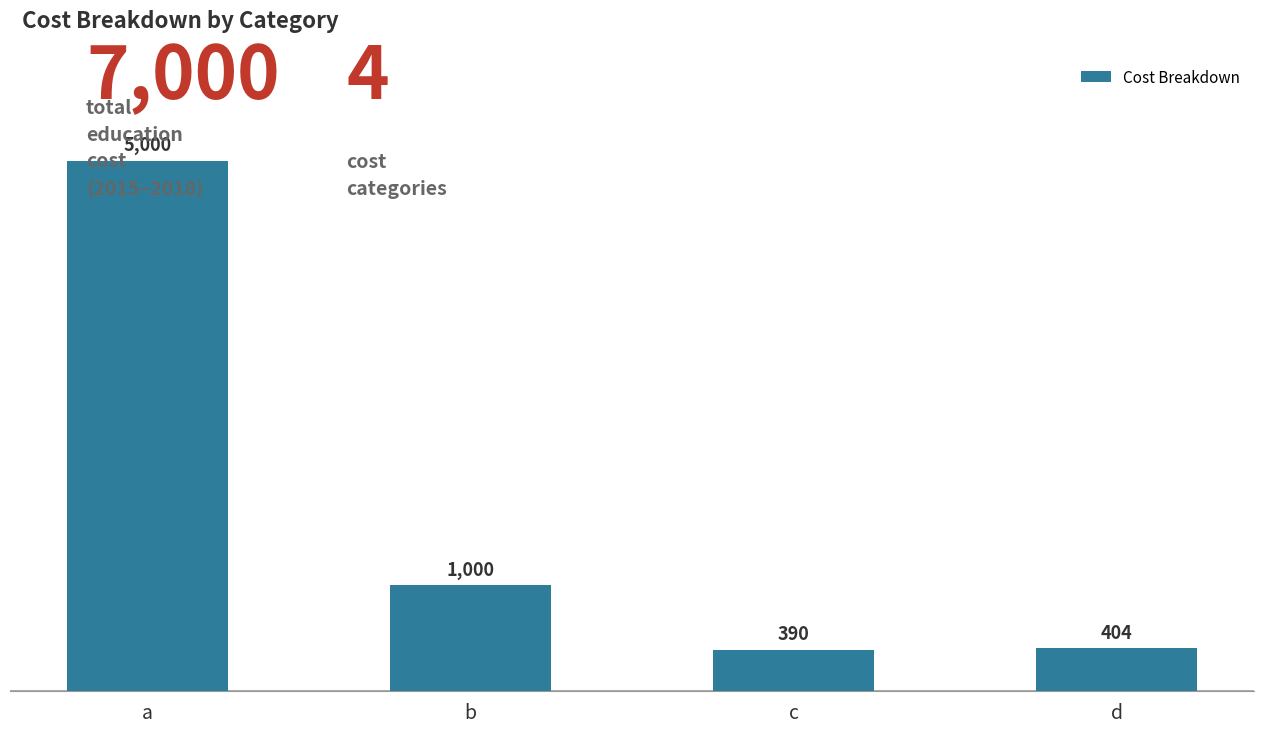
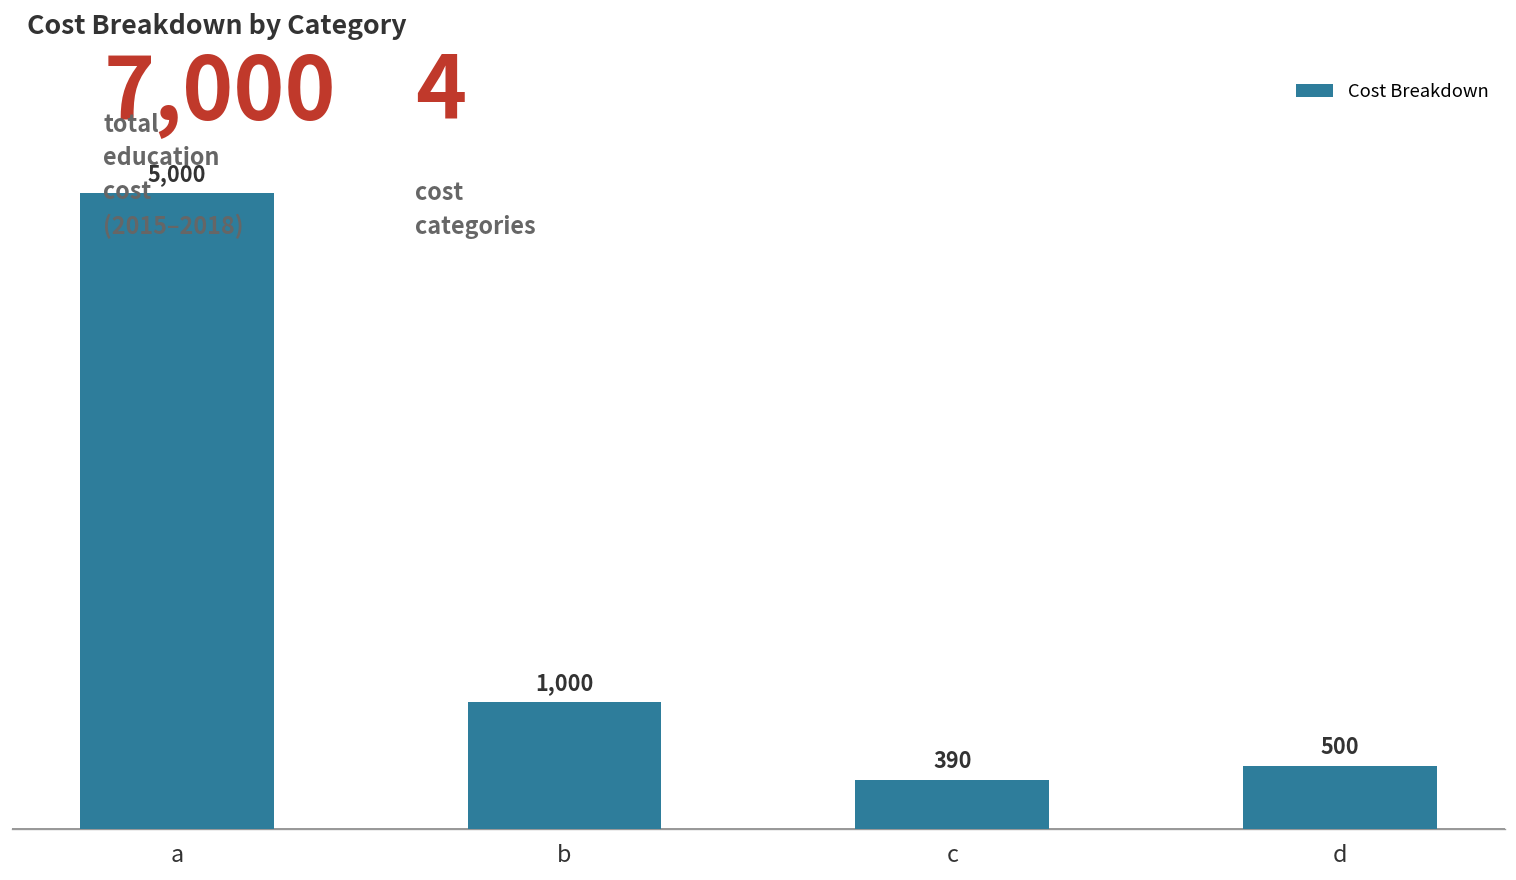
d: 404 -> 500
